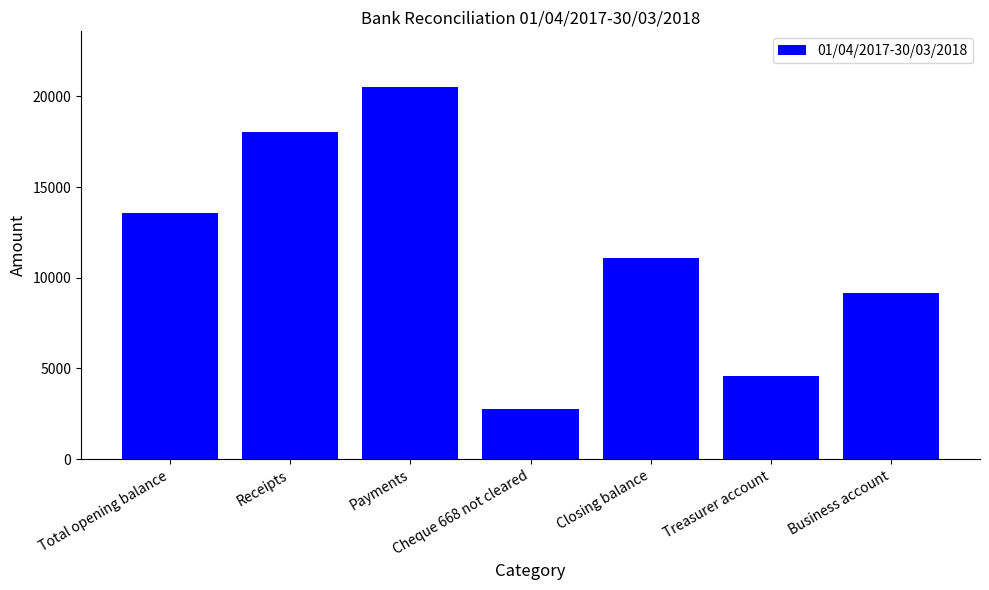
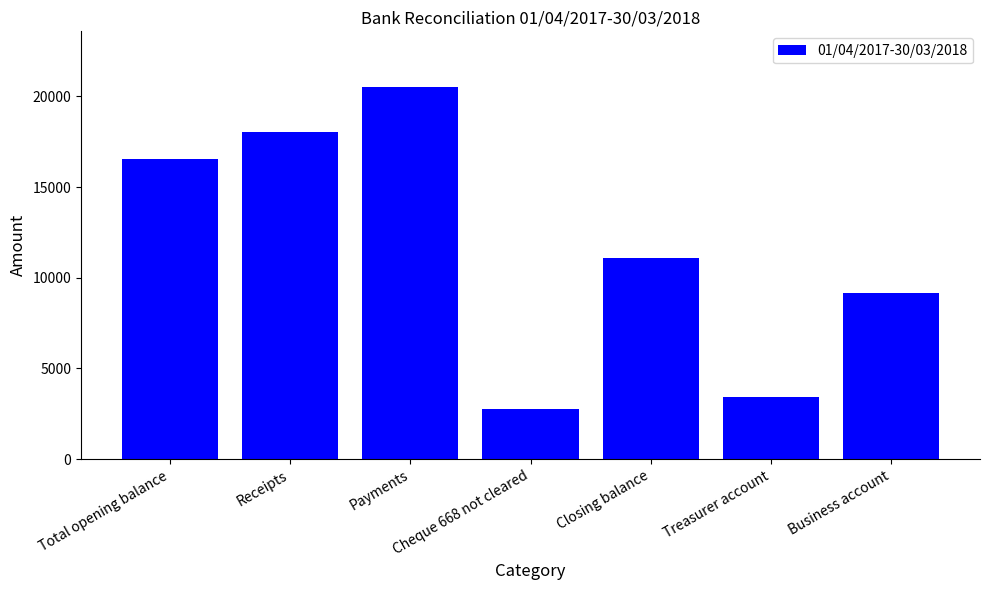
Total opening balance: 13600 -> 16600
Treasurer account: 4600 -> 3400
